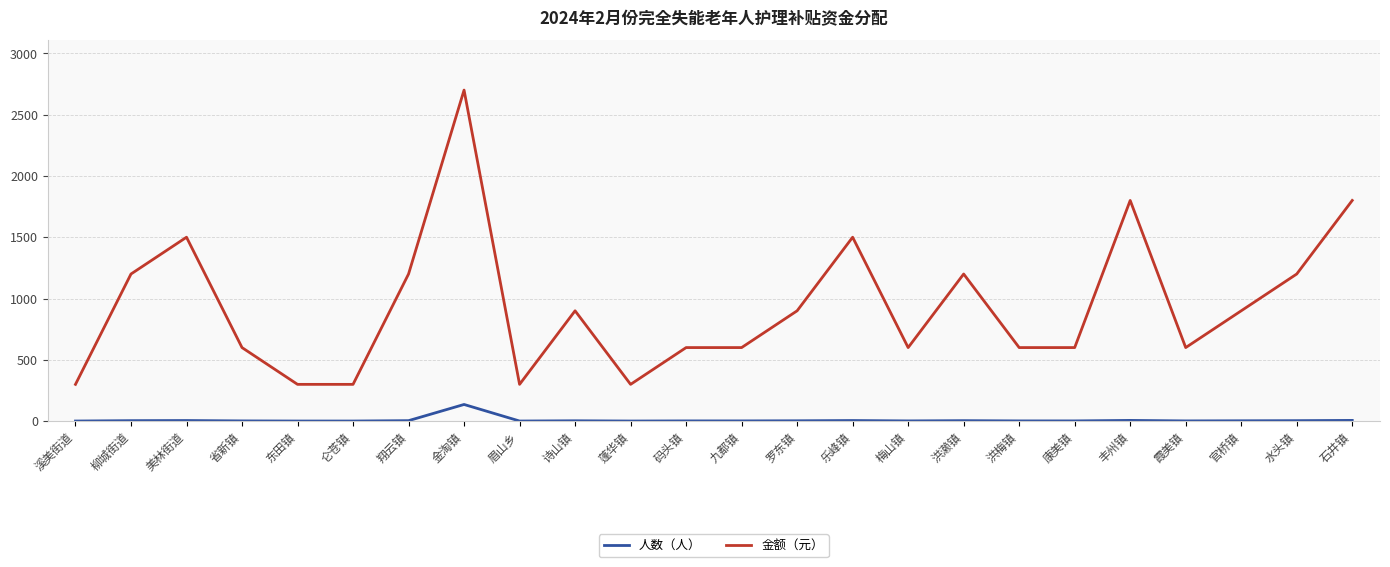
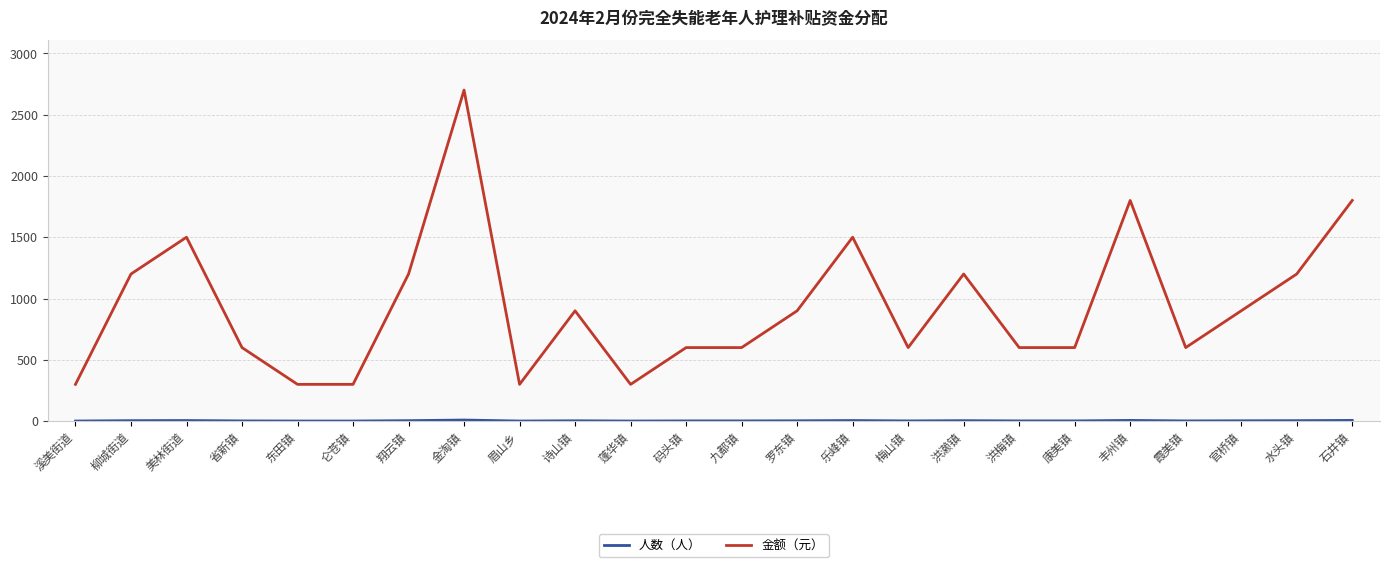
人数（人）, 金淘镇: 140 -> 10
